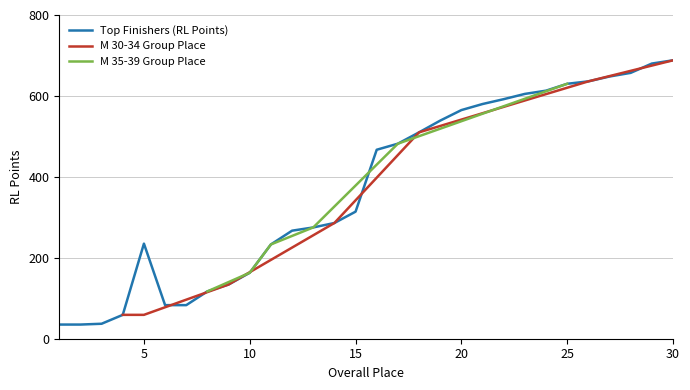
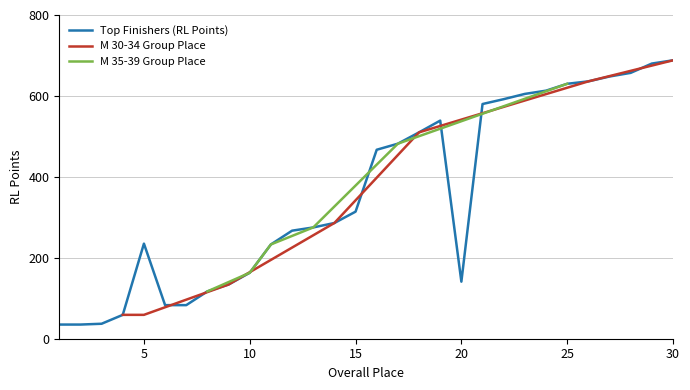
Top Finishers (RL Points), 20: 570 -> 140
